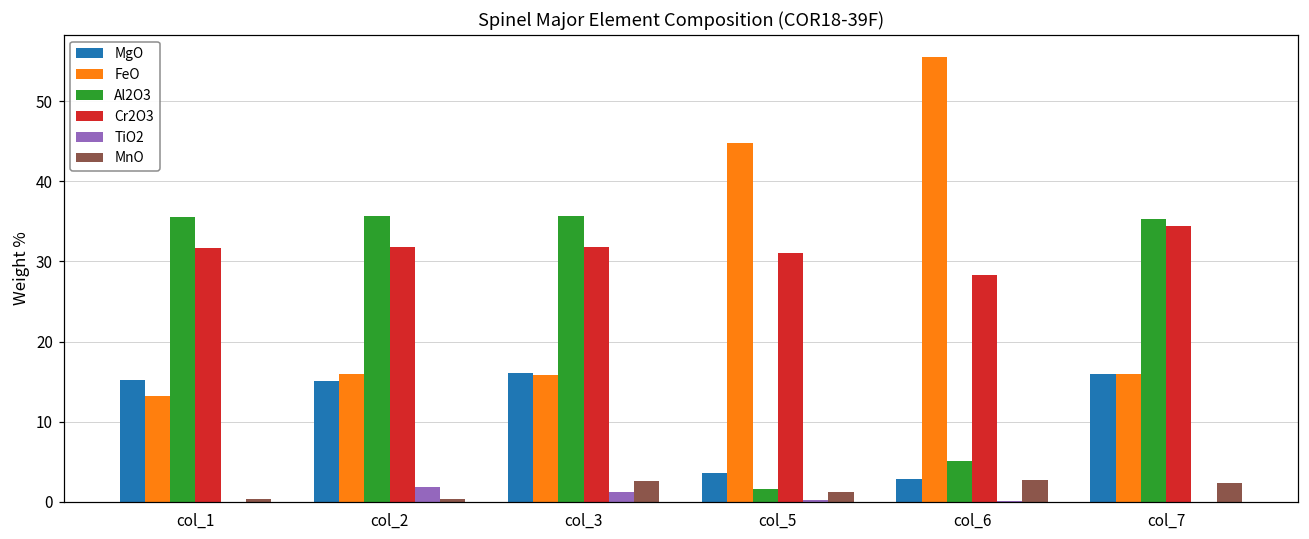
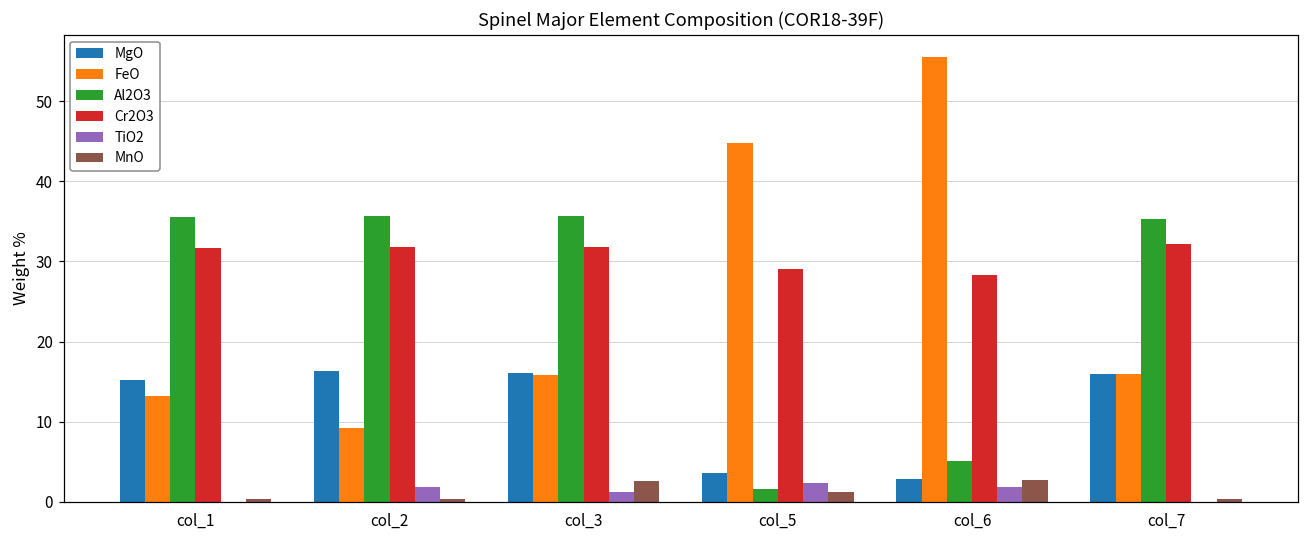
MgO, col_2: 15 -> 16
FeO, col_2: 16 -> 9
Cr2O3, col_5: 31 -> 29
TiO2, col_5: 0 -> 2
TiO2, col_6: 0 -> 2
Cr2O3, col_7: 34 -> 32
MnO, col_7: 2 -> 0
